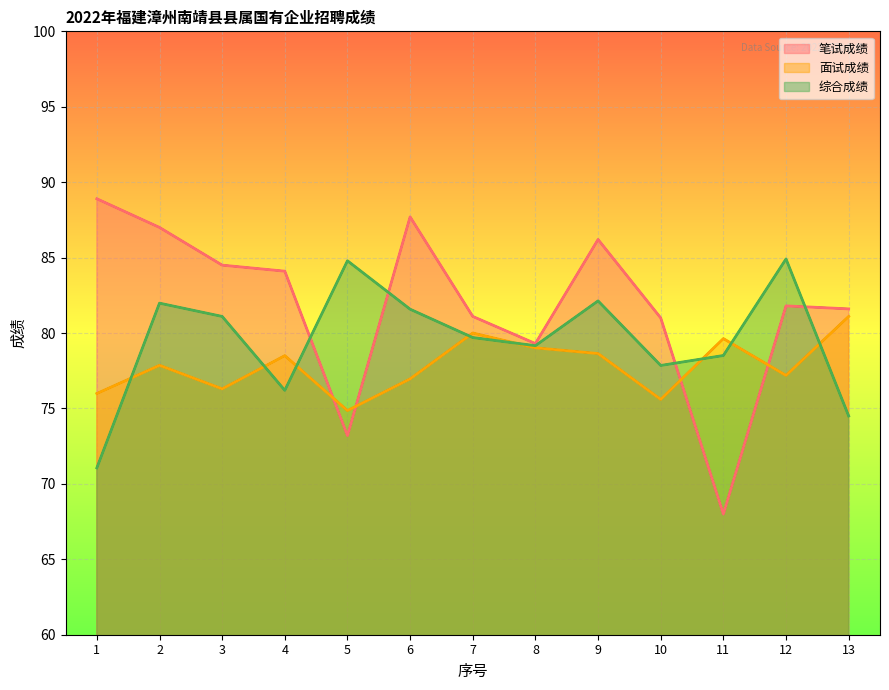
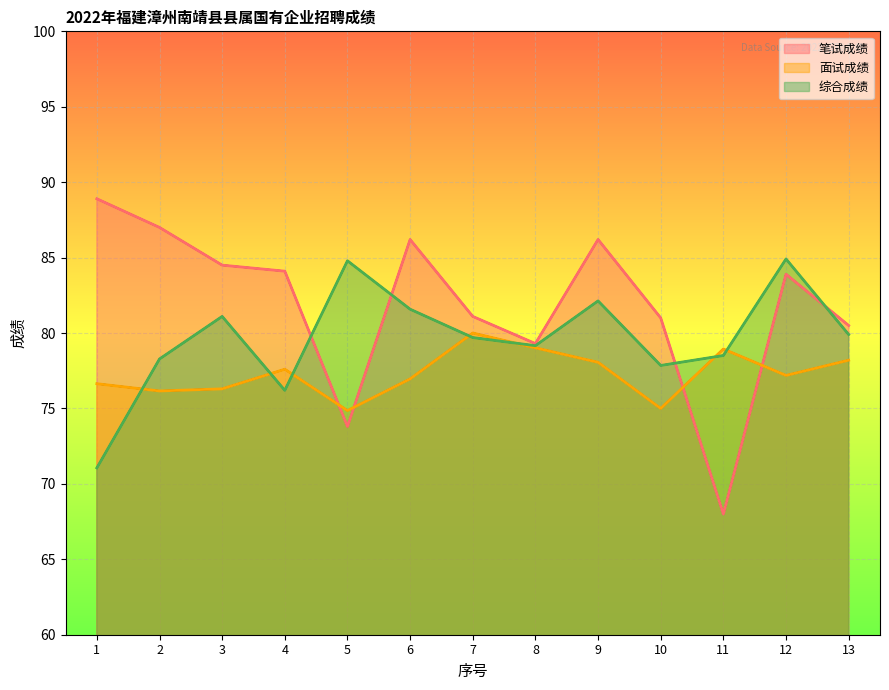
面试成绩, 1: 76.0 -> 76.6
面试成绩, 2: 77.9 -> 76.2
综合成绩, 2: 82.0 -> 78.3
面试成绩, 4: 78.5 -> 77.6
笔试成绩, 5: 73.2 -> 73.8
笔试成绩, 6: 87.7 -> 86.2
面试成绩, 9: 78.6 -> 78.1
面试成绩, 10: 75.6 -> 75.0
面试成绩, 11: 79.6 -> 78.9
笔试成绩, 12: 81.8 -> 83.9
笔试成绩, 13: 81.6 -> 80.5
面试成绩, 13: 81.1 -> 78.2
综合成绩, 13: 74.5 -> 79.9
